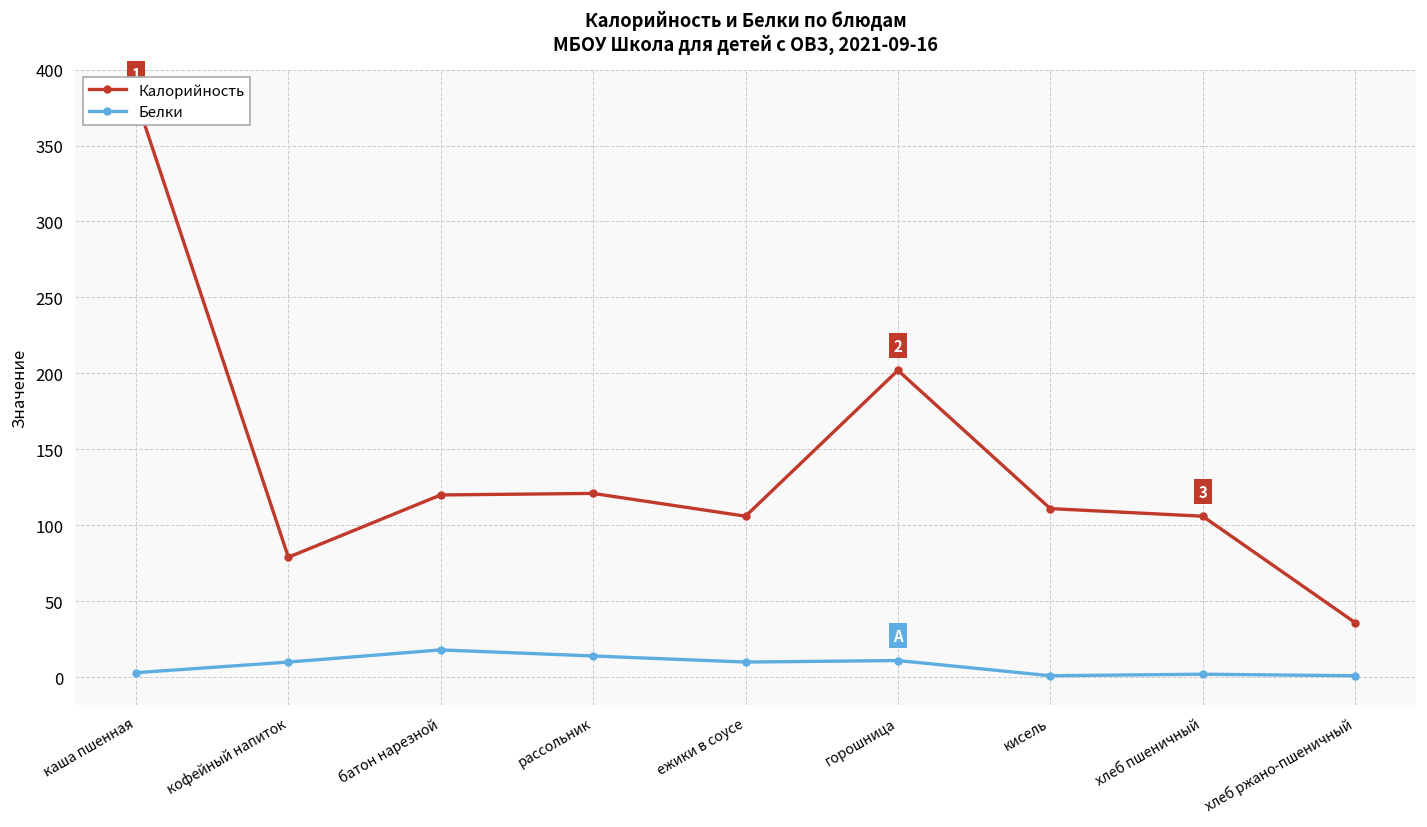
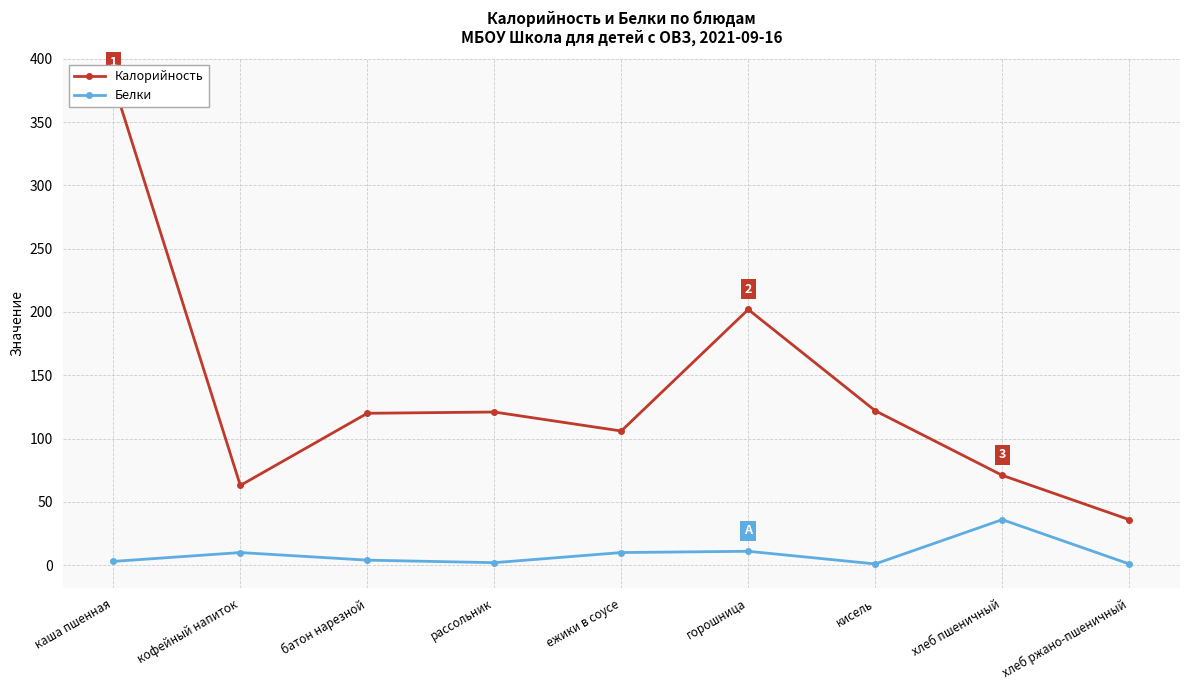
Калорийность, кофейный напиток: 79 -> 63
Белки, батон нарезной: 18 -> 4
Белки, рассольник: 14 -> 2
Калорийность, кисель: 111 -> 122
Калорийность, хлеб пшеничный: 106 -> 71
Белки, хлеб пшеничный: 2 -> 36
